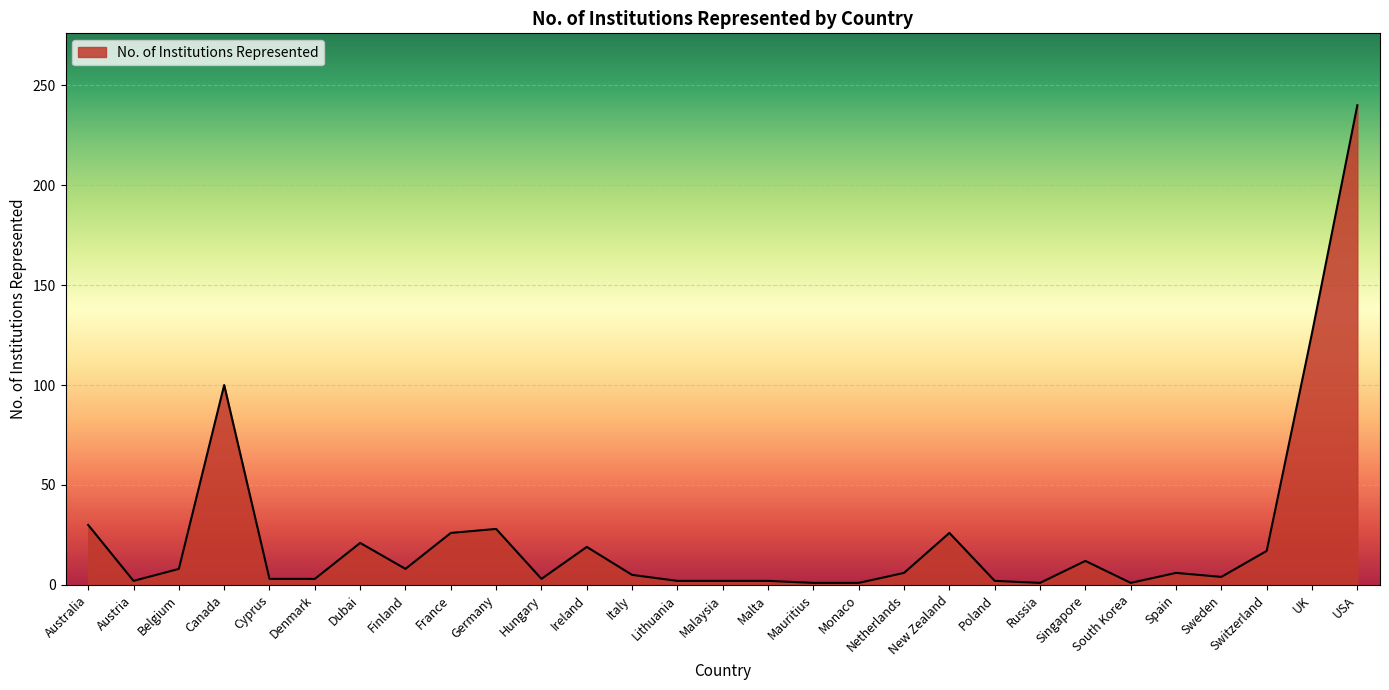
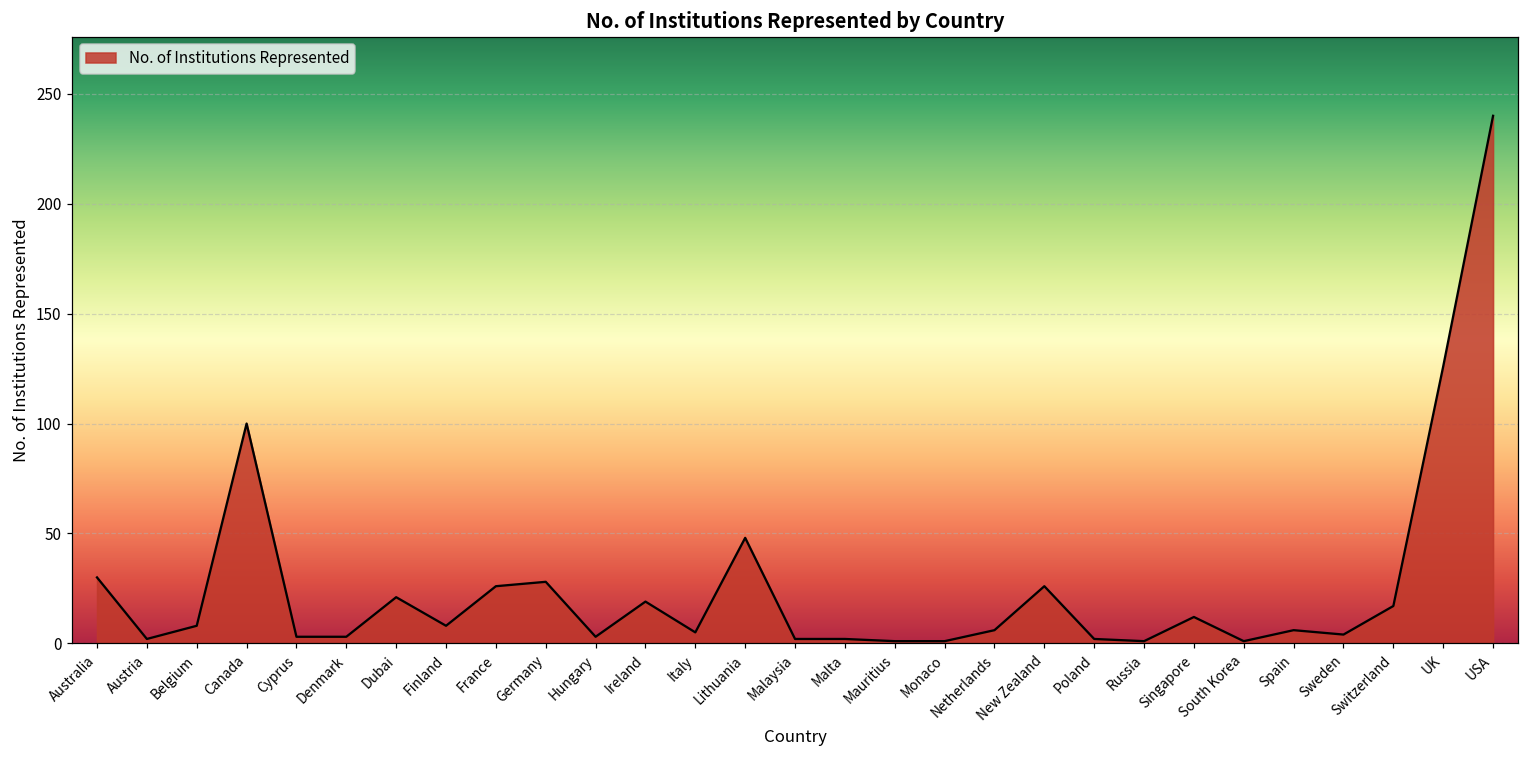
Lithuania: 2 -> 48
